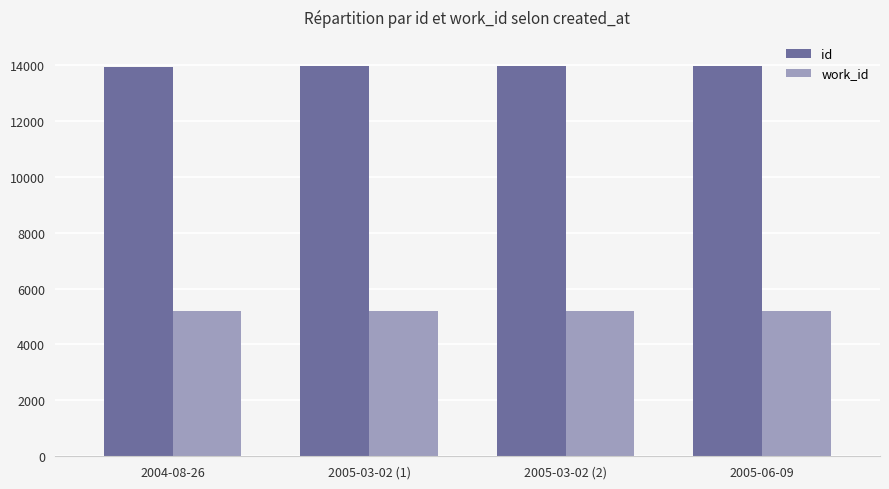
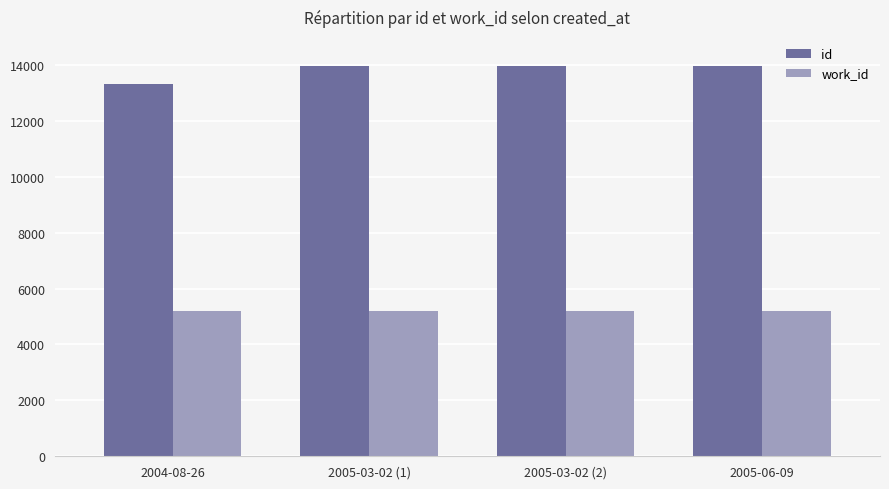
id, 2004-08-26: 13900 -> 13300
